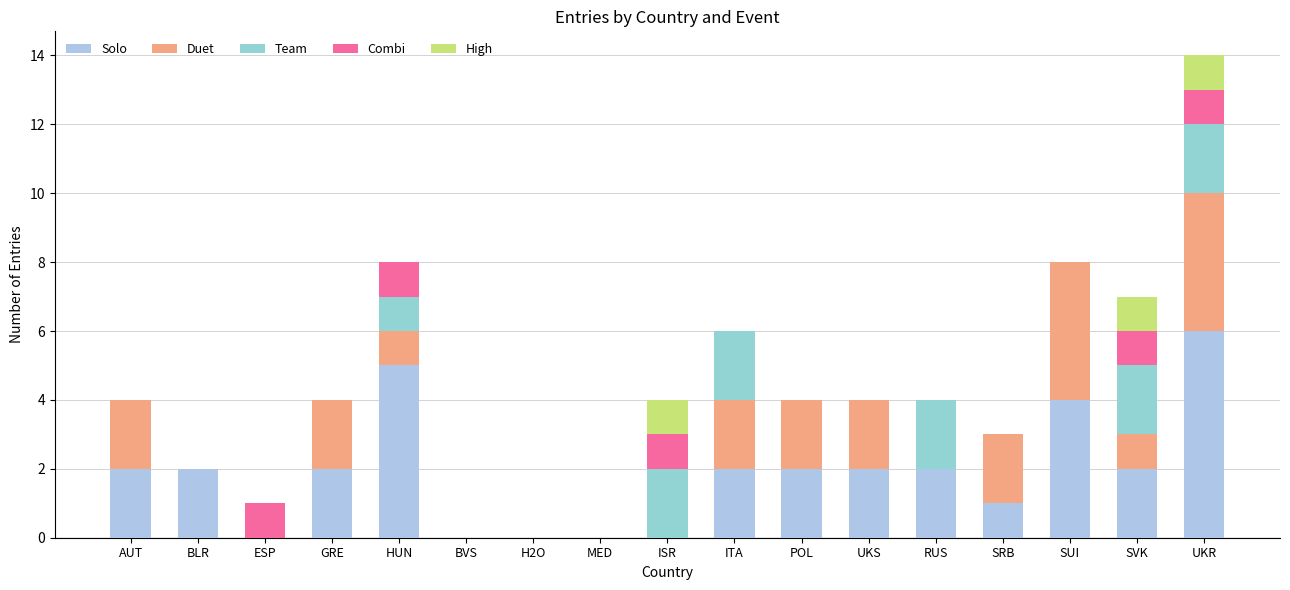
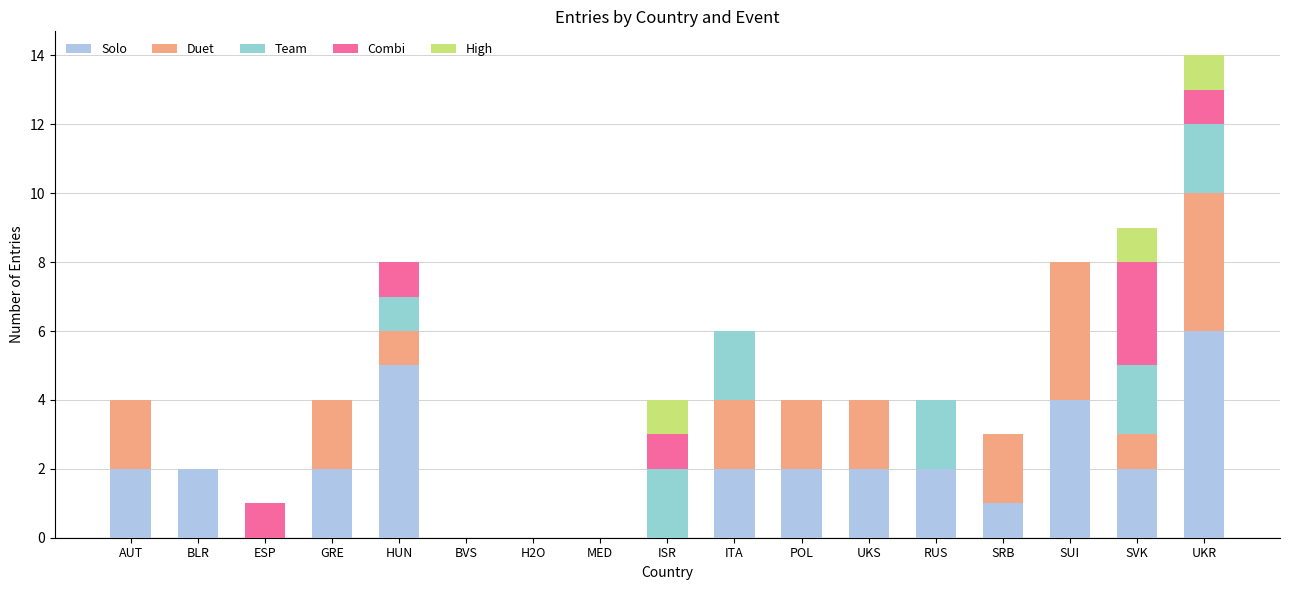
Combi, SVK: 1 -> 3
